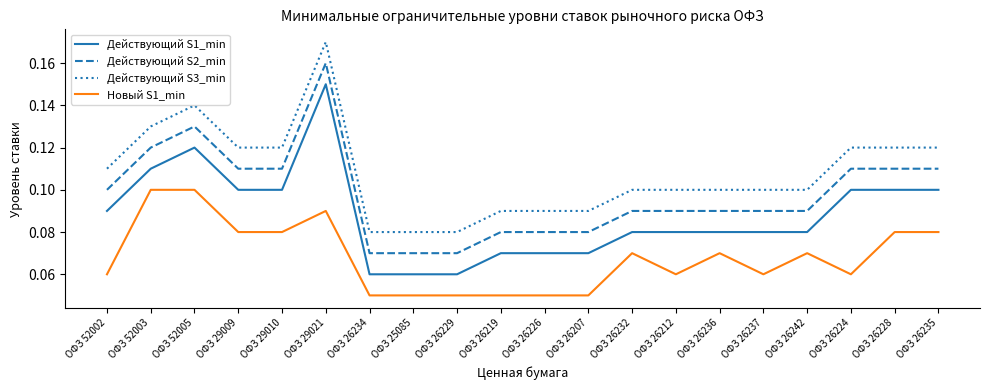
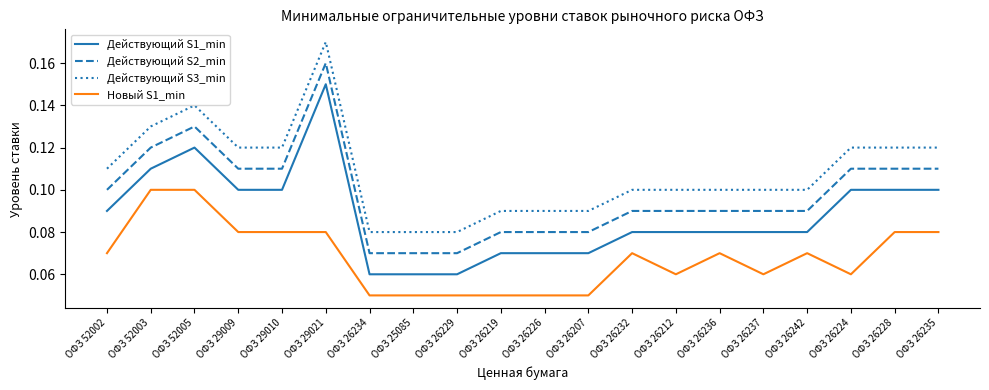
Новый S1_min, ОФЗ 52002: 0.06 -> 0.07
Новый S1_min, ОФЗ 29021: 0.09 -> 0.08
